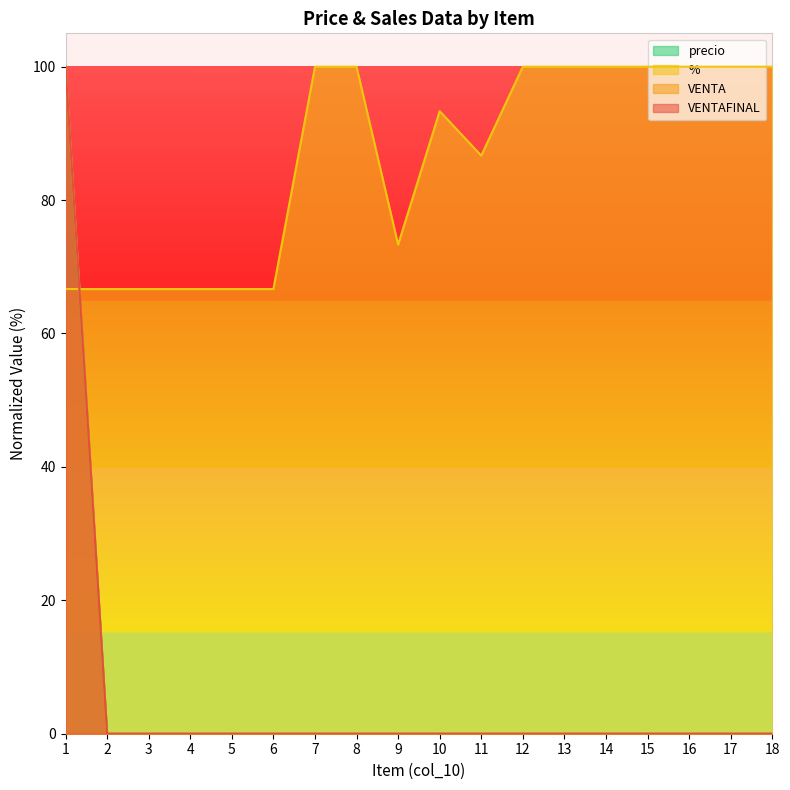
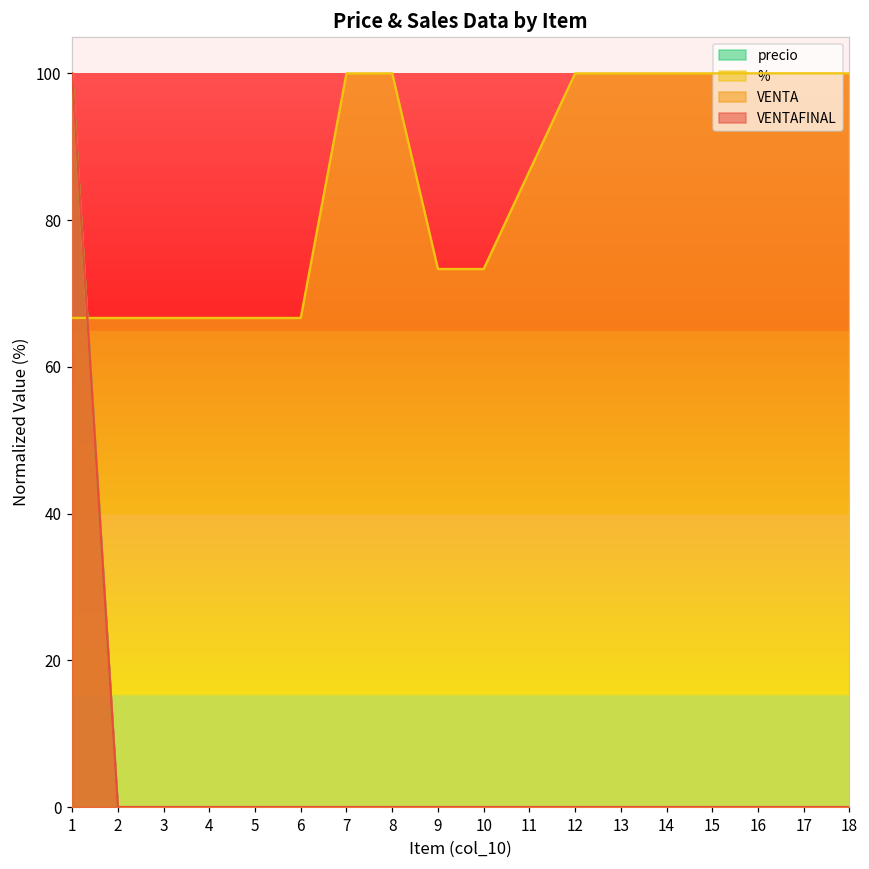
%, 10: 93 -> 73
